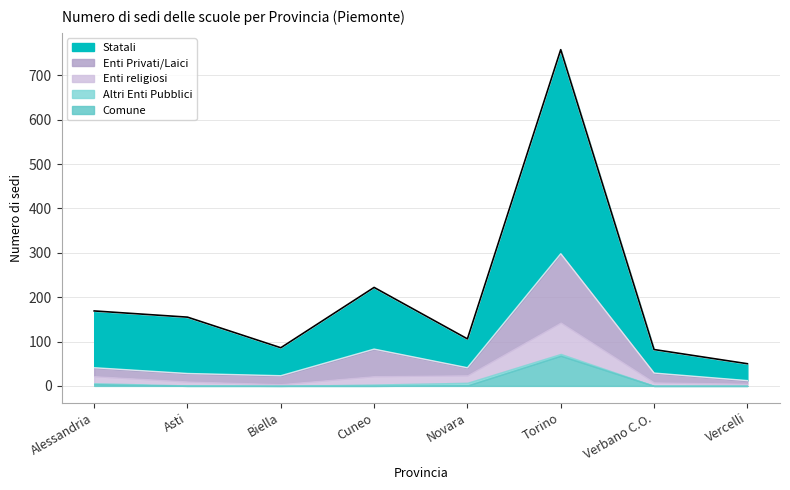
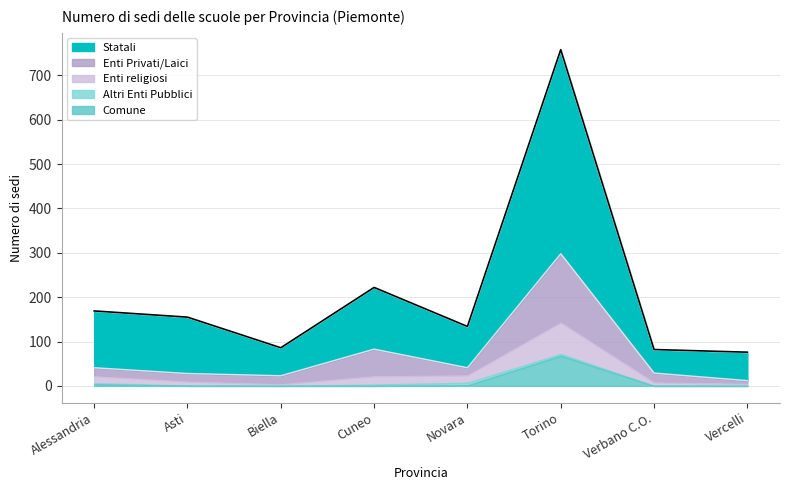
Statali, Novara: 70 -> 90
Statali, Vercelli: 40 -> 60
